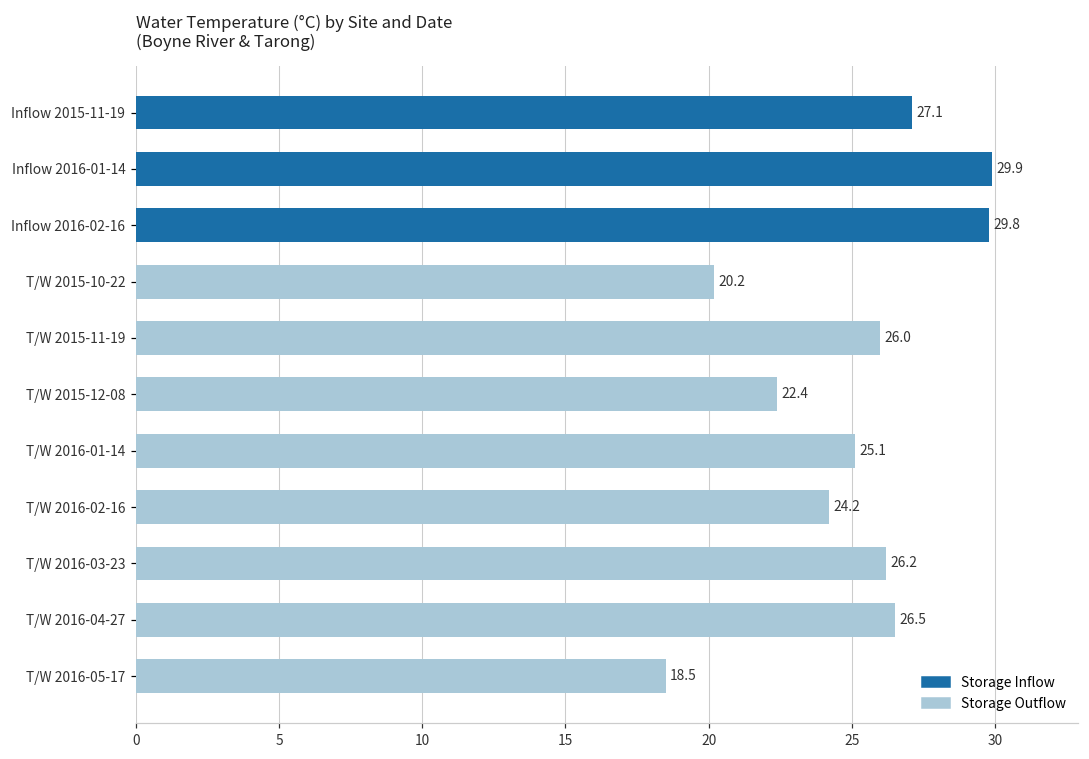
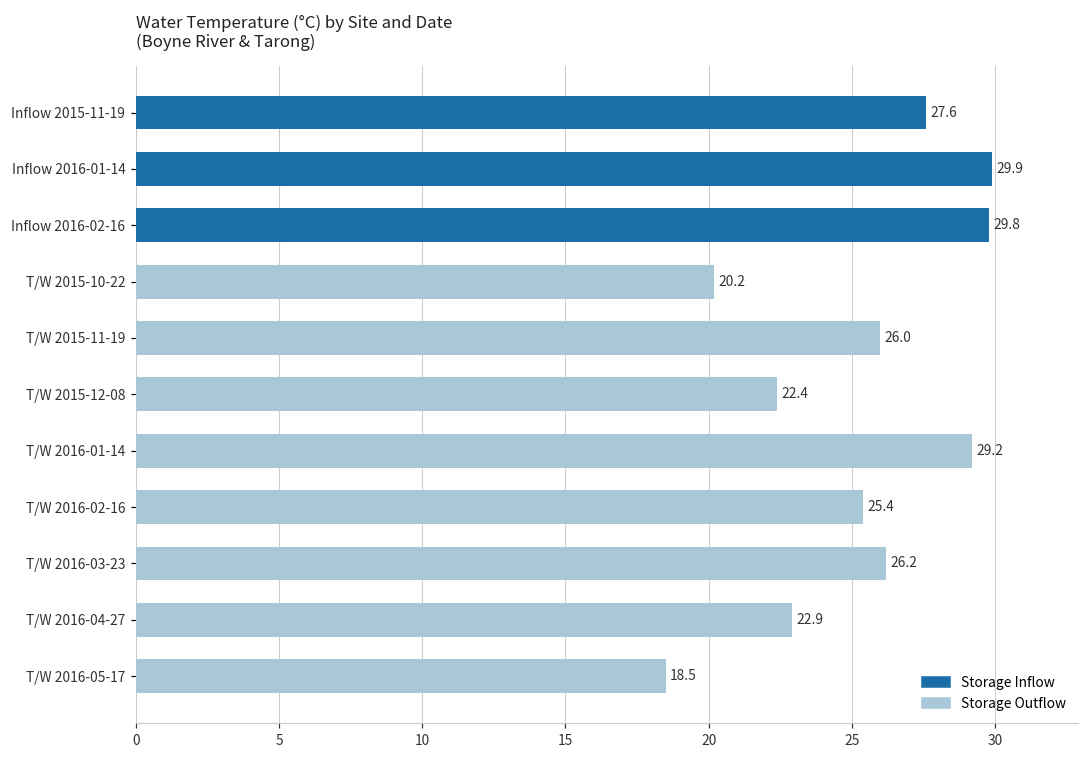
Inflow 2015-11-19: 27.1 -> 27.6
T/W 2016-01-14: 25.1 -> 29.2
T/W 2016-02-16: 24.2 -> 25.4
T/W 2016-04-27: 26.5 -> 22.9
